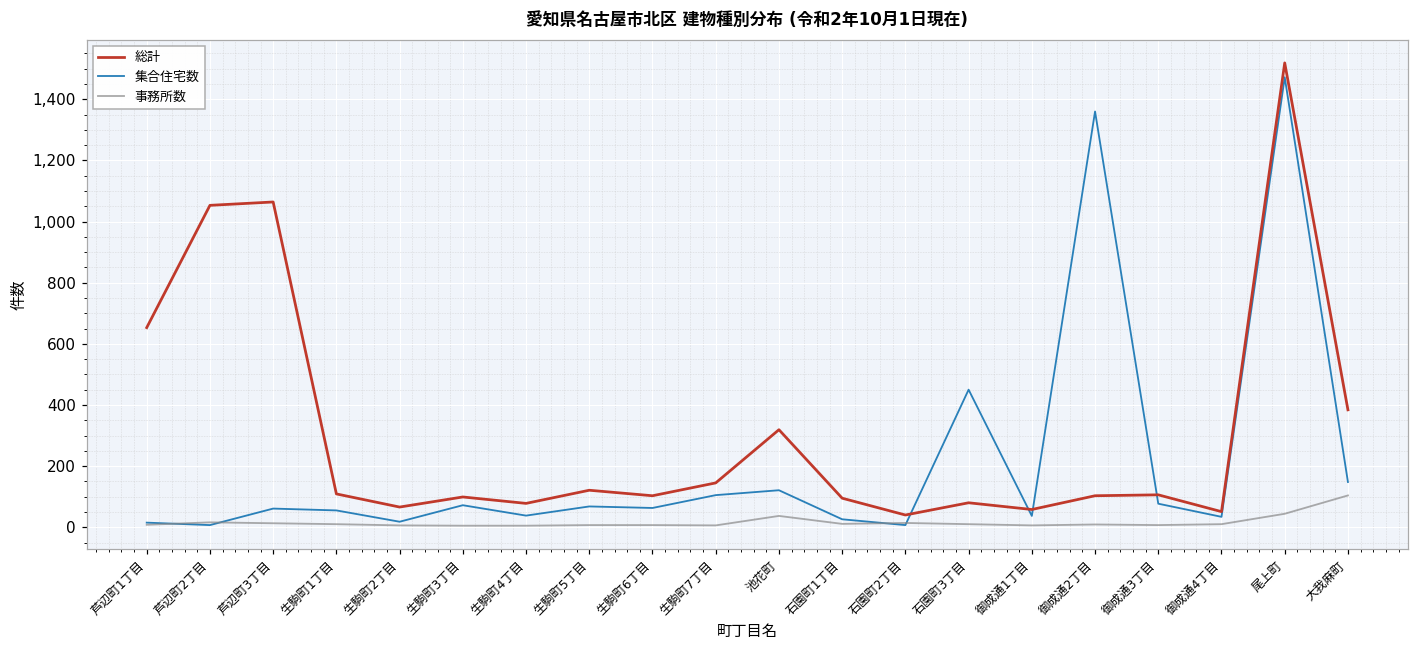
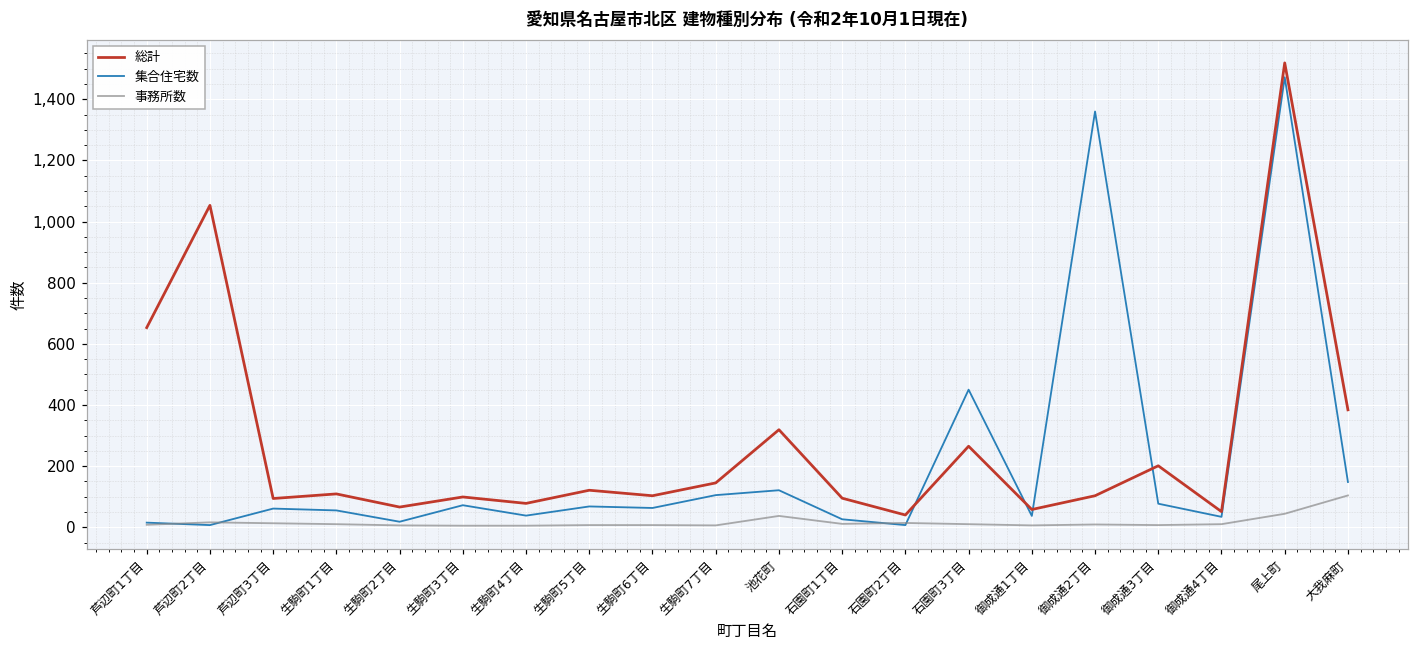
総計, 芦辺町3丁目: 1,060 -> 90
総計, 石園町3丁目: 80 -> 270
総計, 御成通3丁目: 110 -> 200
